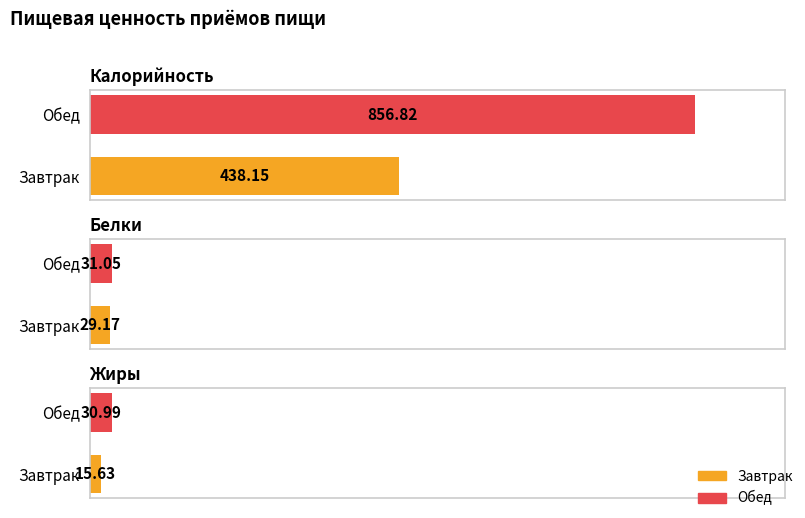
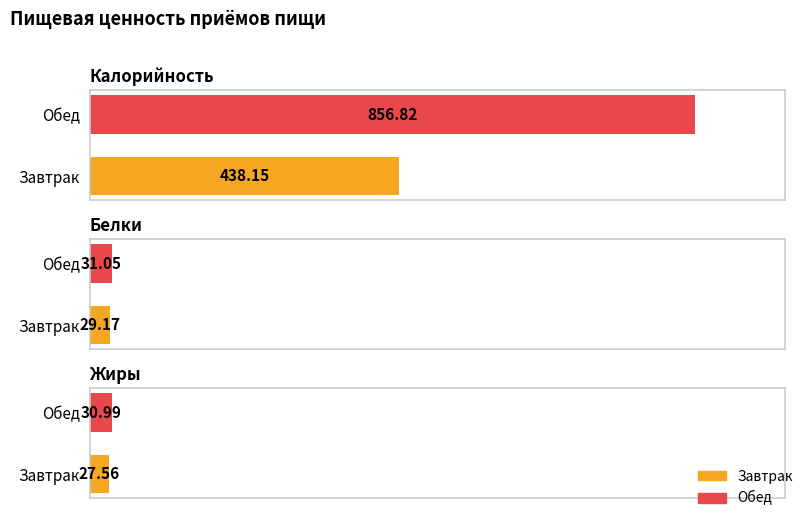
Жиры, Завтрак: 15.63 -> 27.56
